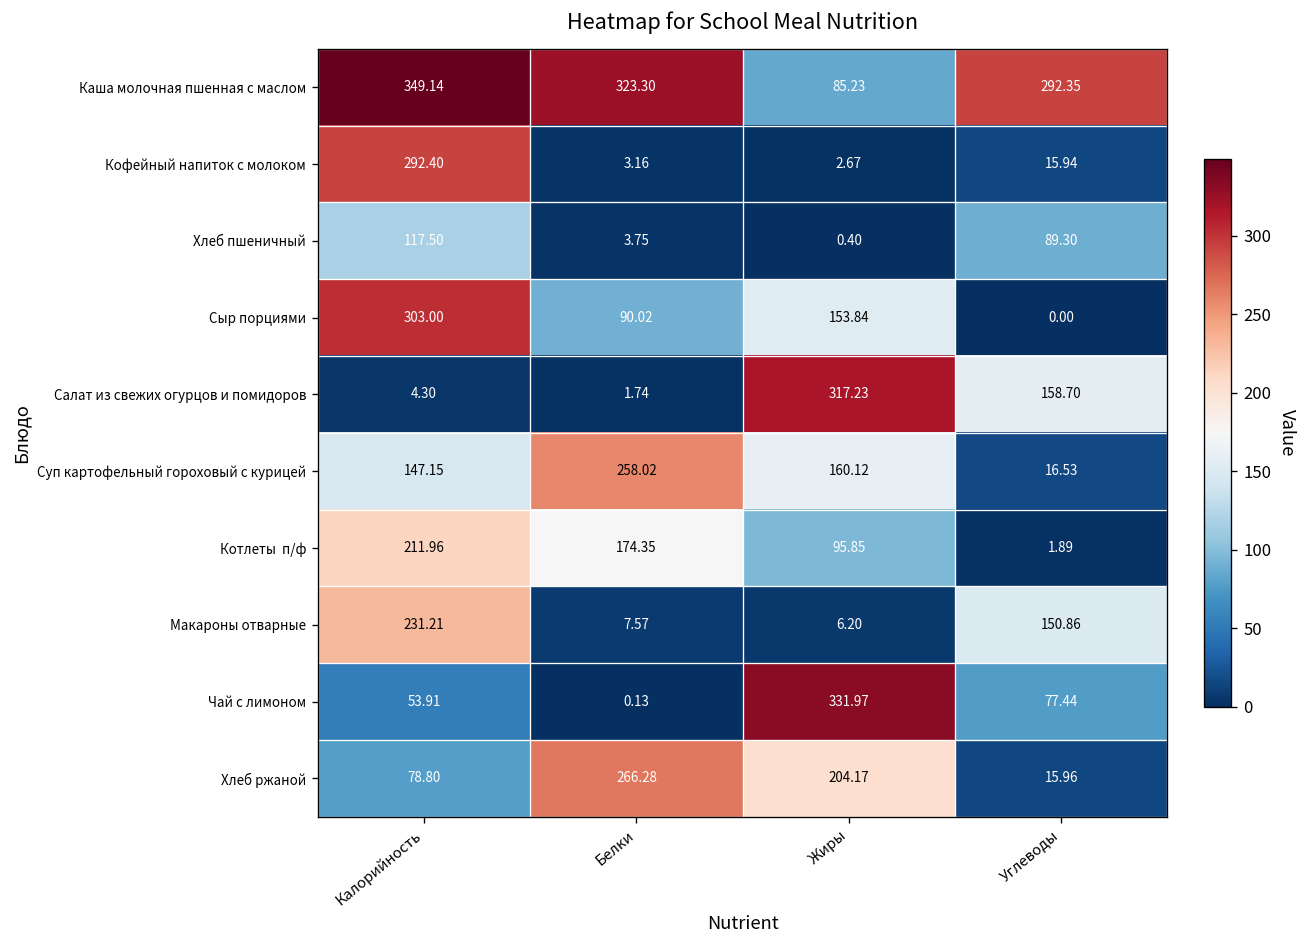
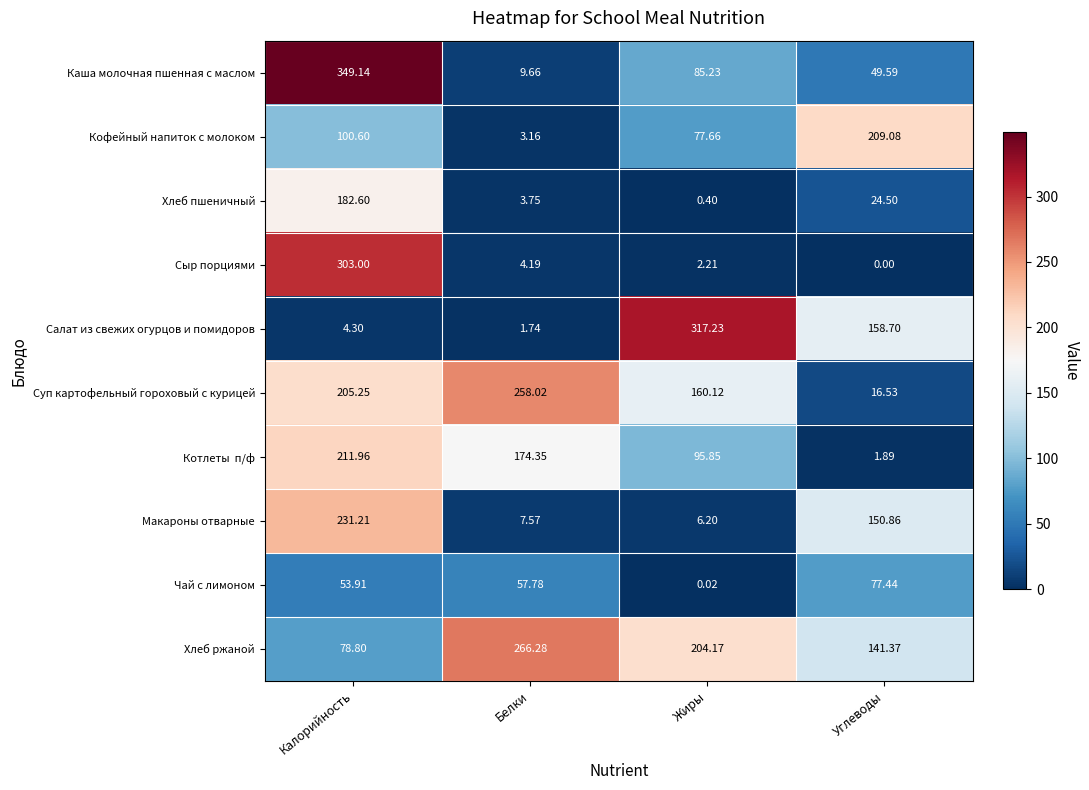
Каша молочная пшенная с маслом, Белки: 323.30 -> 9.66
Каша молочная пшенная с маслом, Углеводы: 292.35 -> 49.59
Кофейный напиток с молоком, Калорийность: 292.40 -> 100.60
Кофейный напиток с молоком, Жиры: 2.67 -> 77.66
Кофейный напиток с молоком, Углеводы: 15.94 -> 209.08
Хлеб пшеничный, Калорийность: 117.50 -> 182.60
Хлеб пшеничный, Углеводы: 89.30 -> 24.50
Сыр порциями, Белки: 90.02 -> 4.19
Сыр порциями, Жиры: 153.84 -> 2.21
Суп картофельный гороховый с курицей, Калорийность: 147.15 -> 205.25
Чай с лимоном, Белки: 0.13 -> 57.78
Чай с лимоном, Жиры: 331.97 -> 0.02
Хлеб ржаной, Углеводы: 15.96 -> 141.37
